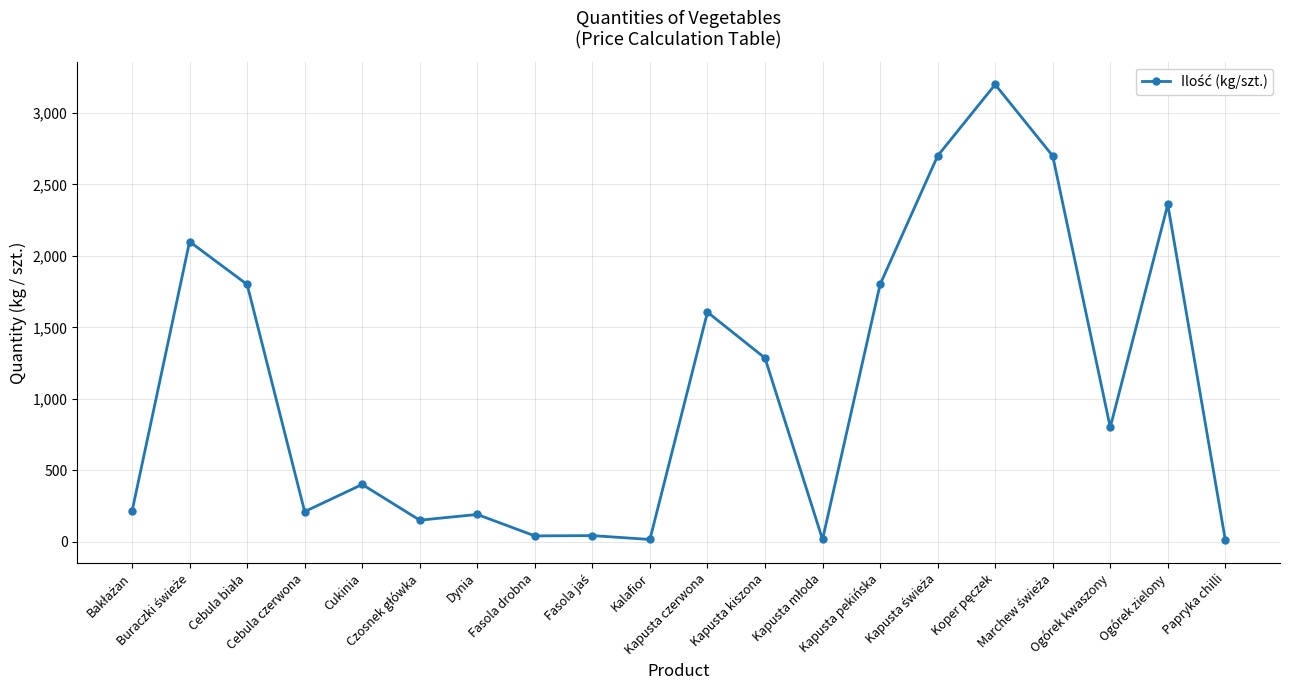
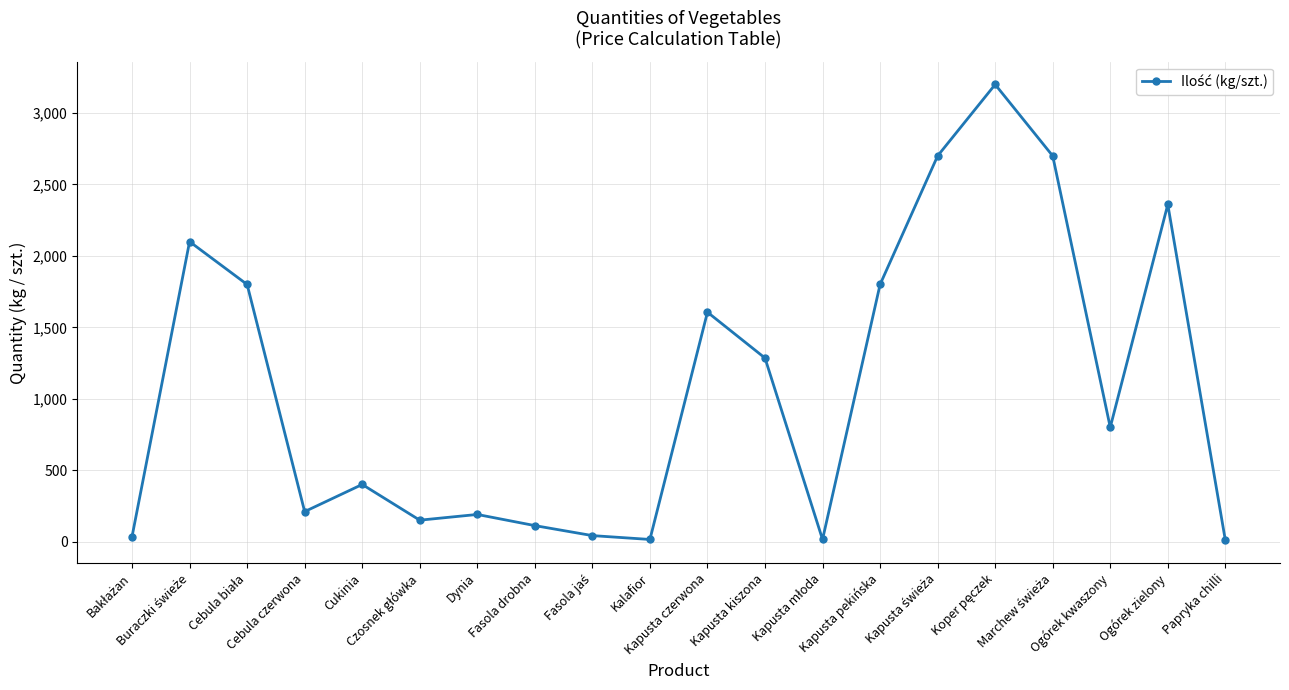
Bakłażan: 210 -> 40
Fasola drobna: 40 -> 110
